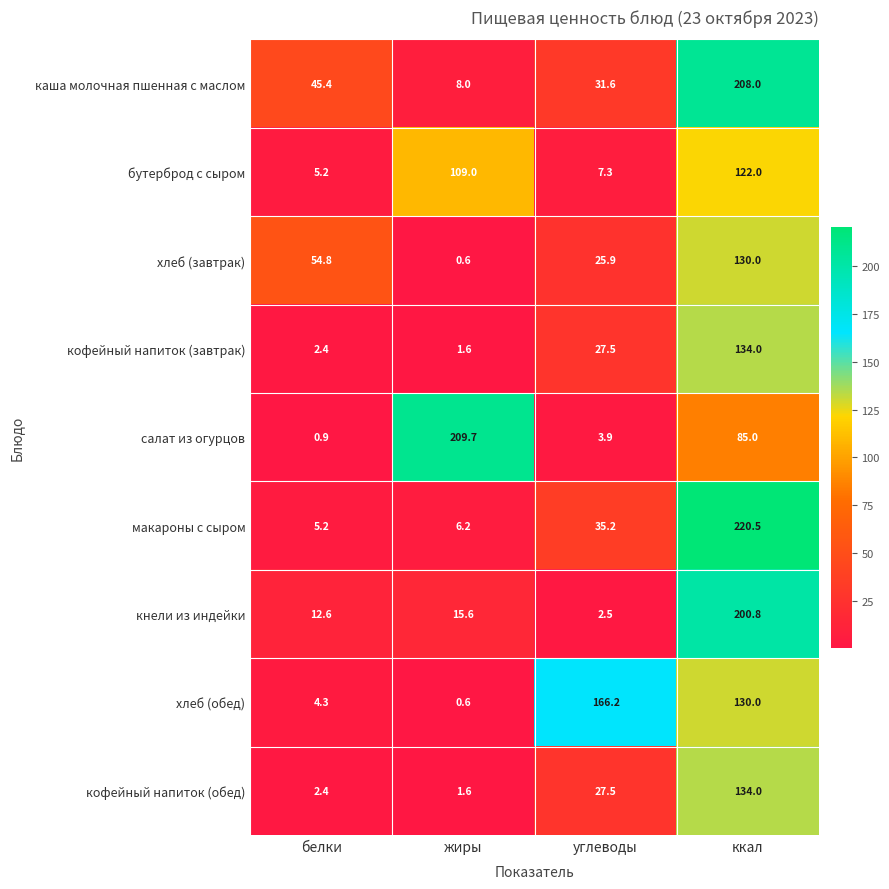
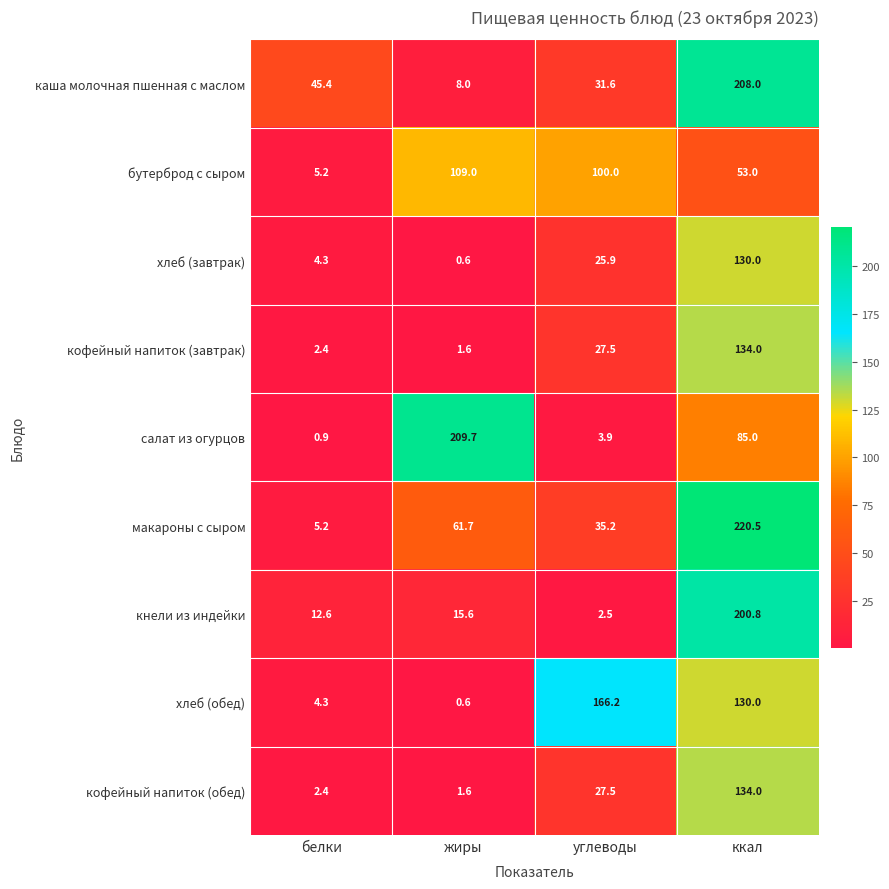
бутерброд с сыром, углеводы: 7.3 -> 100.0
бутерброд с сыром, ккал: 122.0 -> 53.0
хлеб (завтрак), белки: 54.8 -> 4.3
макароны с сыром, жиры: 6.2 -> 61.7
